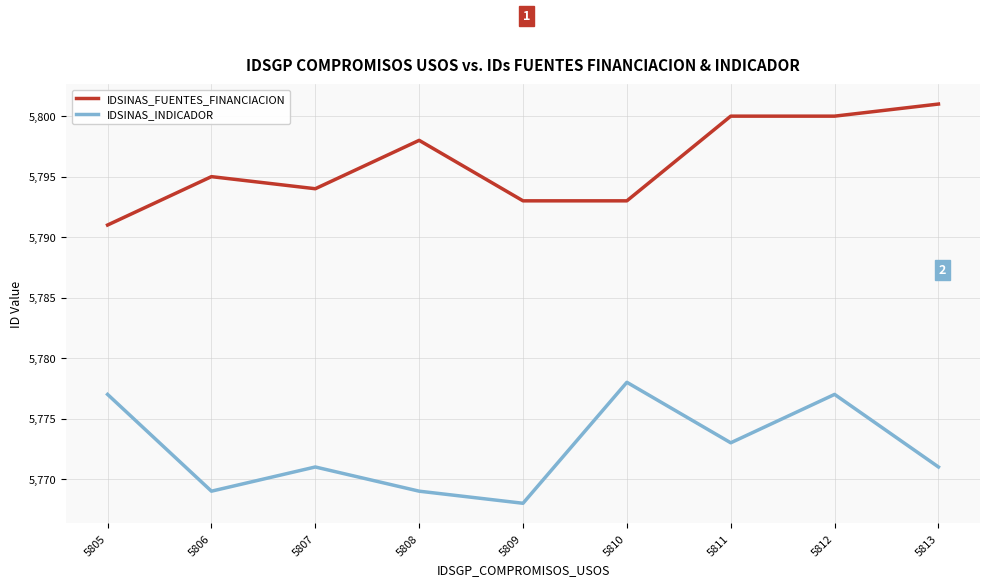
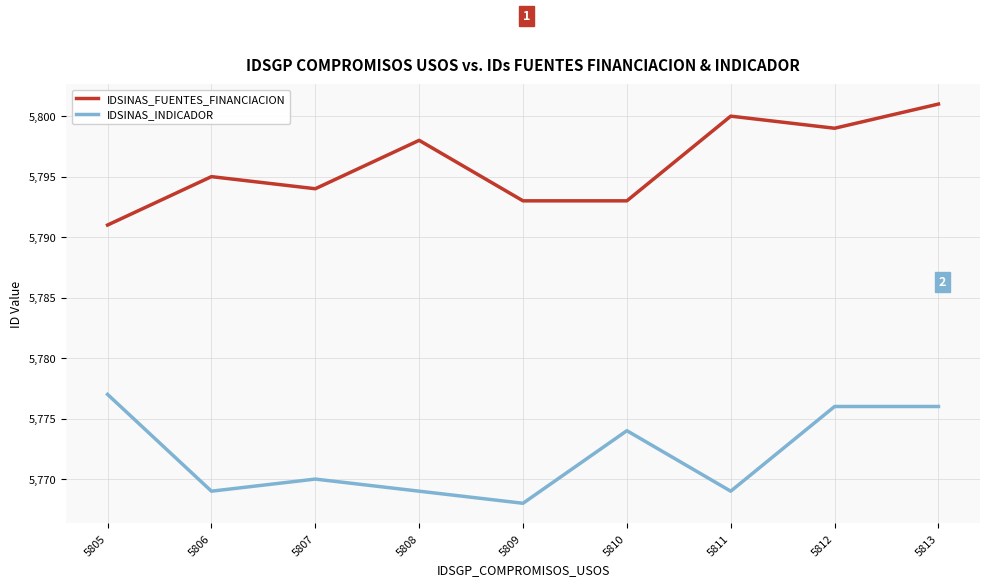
IDSINAS_INDICADOR, 5807: 5,771 -> 5,770
IDSINAS_INDICADOR, 5810: 5,778 -> 5,774
IDSINAS_INDICADOR, 5811: 5,773 -> 5,769
IDSINAS_FUENTES_FINANCIACION, 5812: 5,800 -> 5,799
IDSINAS_INDICADOR, 5812: 5,777 -> 5,776
IDSINAS_INDICADOR, 5813: 5,771 -> 5,776
